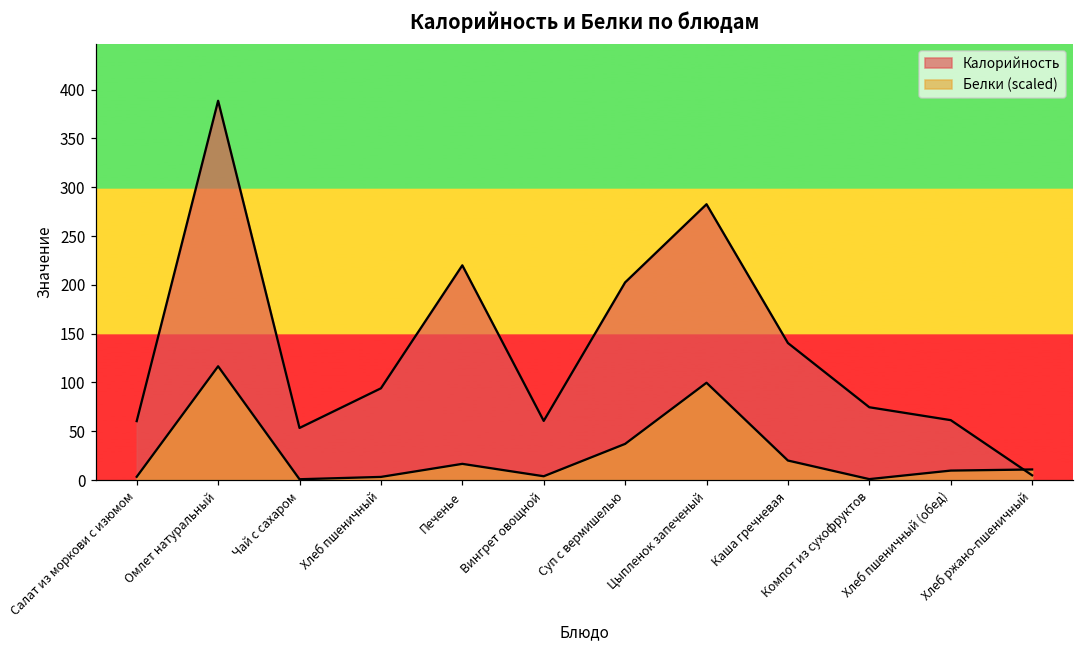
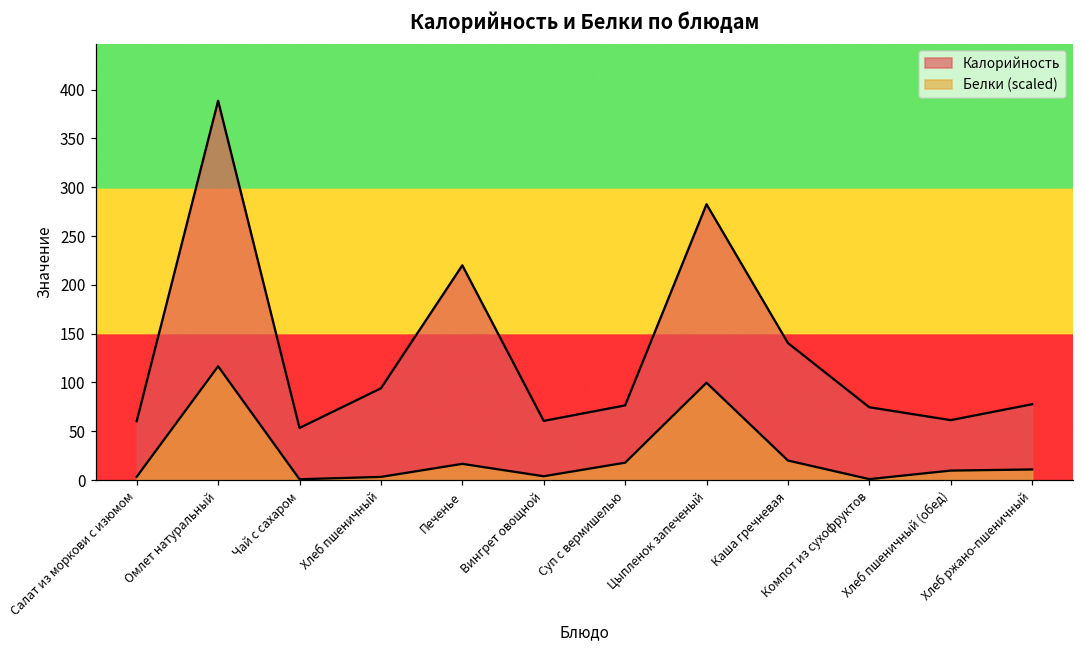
Калорийность, Суп с вермишелью: 200 -> 80
Белки (scaled), Суп с вермишелью: 40 -> 20
Калорийность, Хлеб ржано-пшеничный: 0 -> 80
